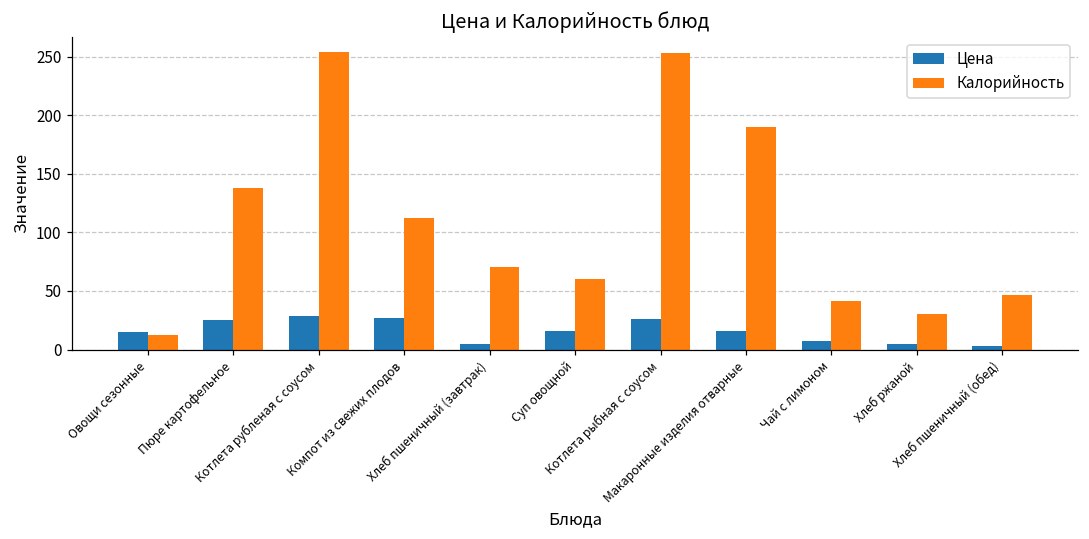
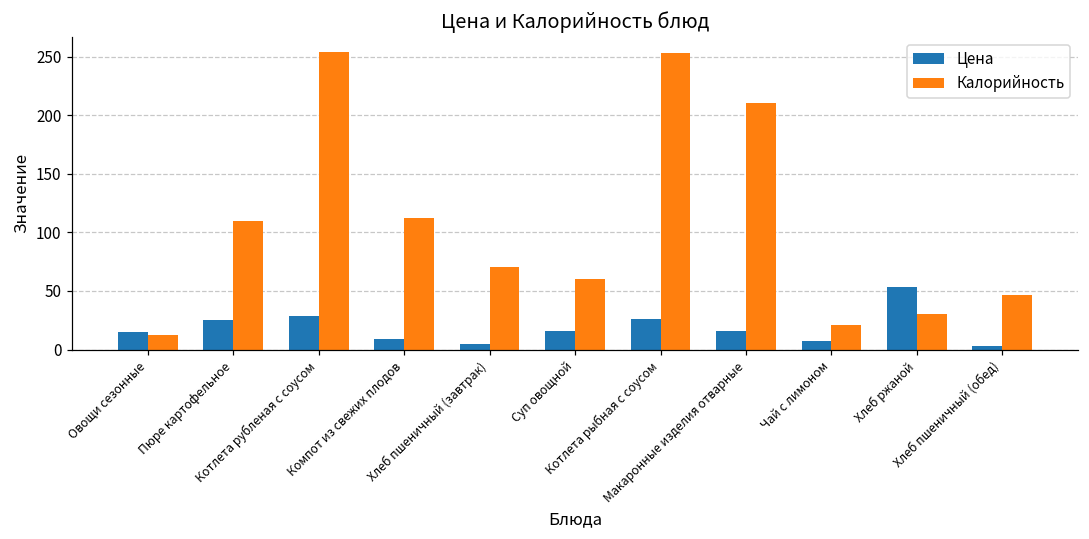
Калорийность, Пюре картофельное: 138 -> 110
Цена, Компот из свежих плодов: 27 -> 9
Калорийность, Макаронные изделия отварные: 190 -> 210
Калорийность, Чай с лимоном: 42 -> 21
Цена, Хлеб ржаной: 4 -> 54
